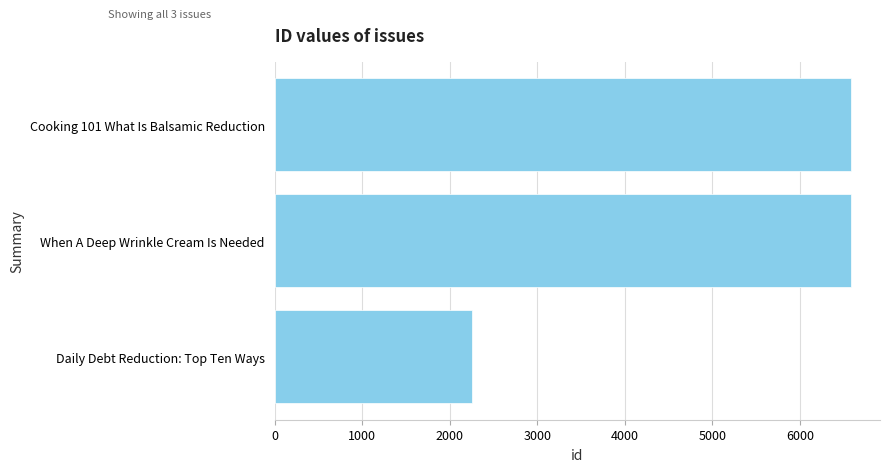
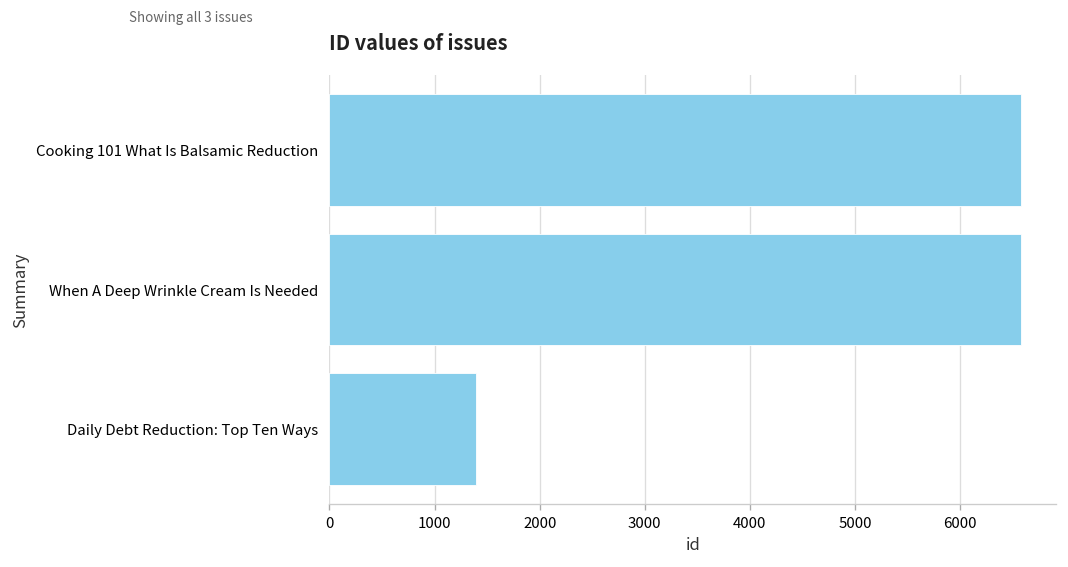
Daily Debt Reduction: Top Ten Ways: 2300 -> 1400
